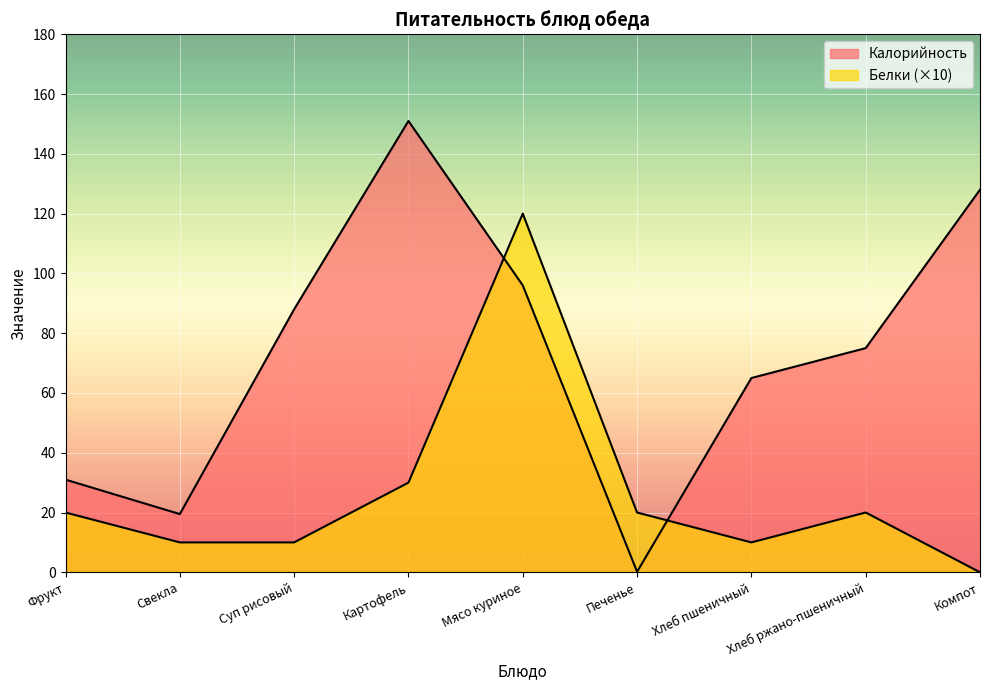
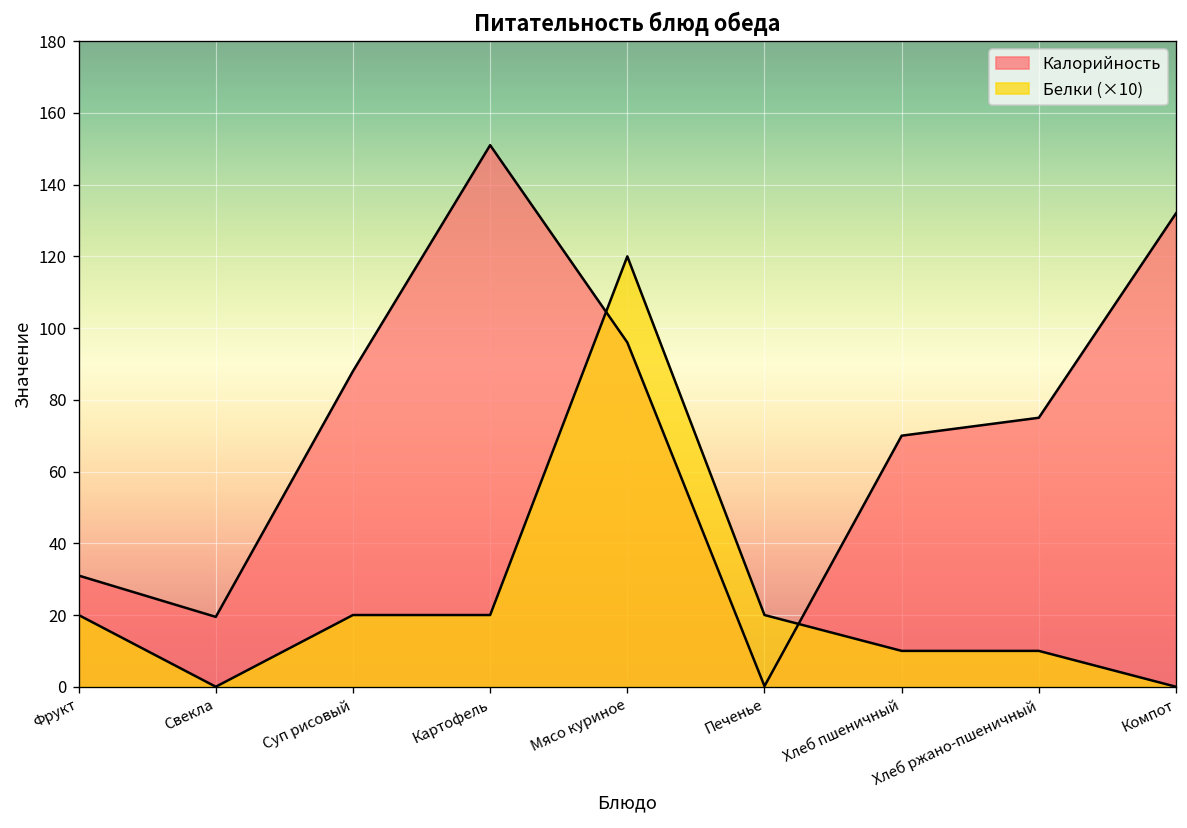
Белки (×10), Свекла: 10 -> 0
Белки (×10), Суп рисовый: 10 -> 20
Белки (×10), Картофель: 30 -> 20
Калорийность, Хлеб пшеничный: 65 -> 70
Белки (×10), Хлеб ржано-пшеничный: 20 -> 10
Калорийность, Компот: 128 -> 132
